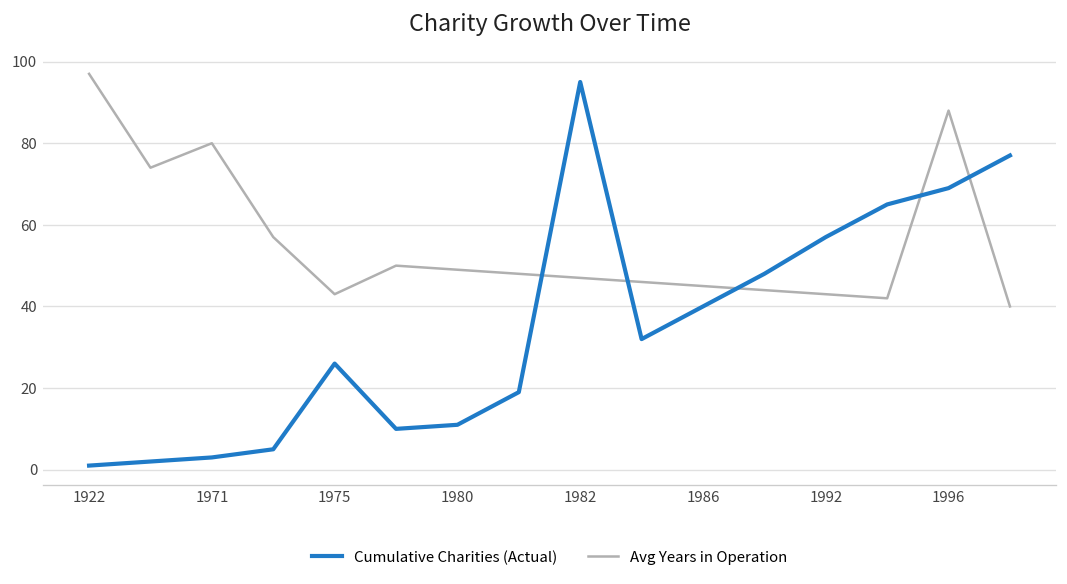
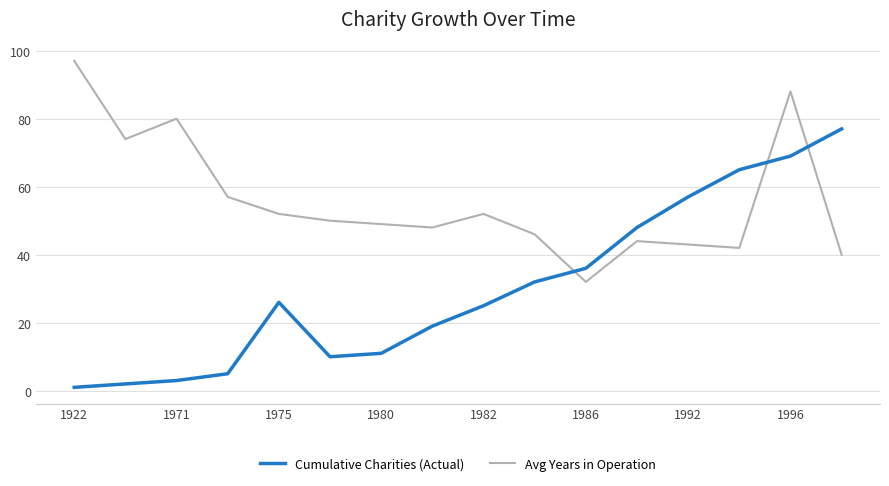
Avg Years in Operation, 1975: 43 -> 52
Cumulative Charities (Actual), 1982: 95 -> 25
Avg Years in Operation, 1982: 47 -> 52
Cumulative Charities (Actual), 1986: 40 -> 36
Avg Years in Operation, 1986: 45 -> 32
